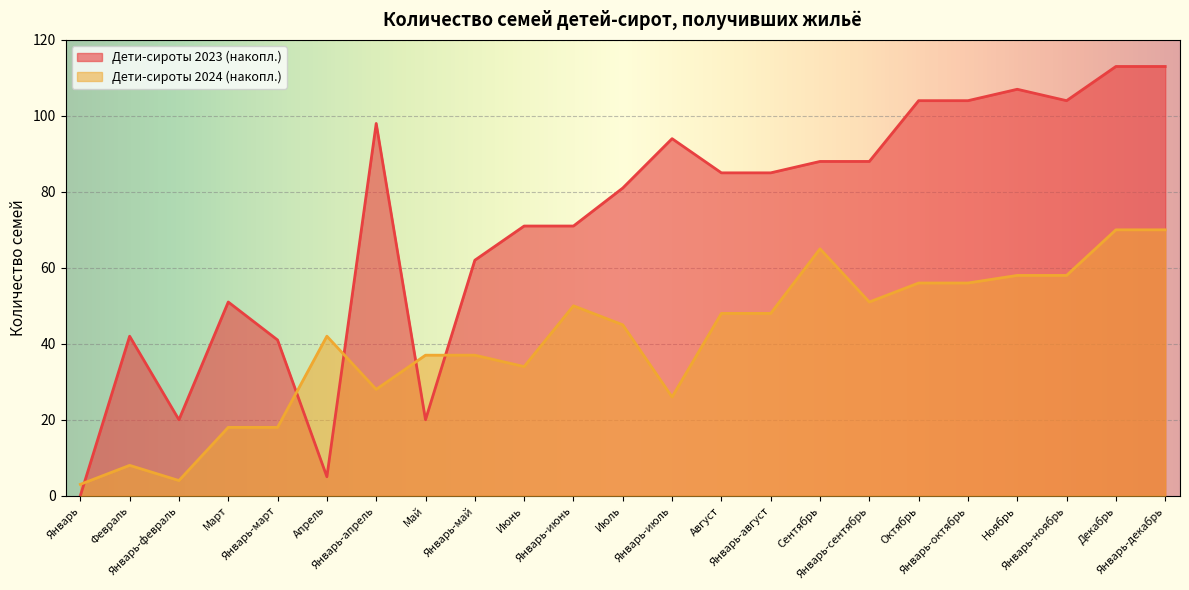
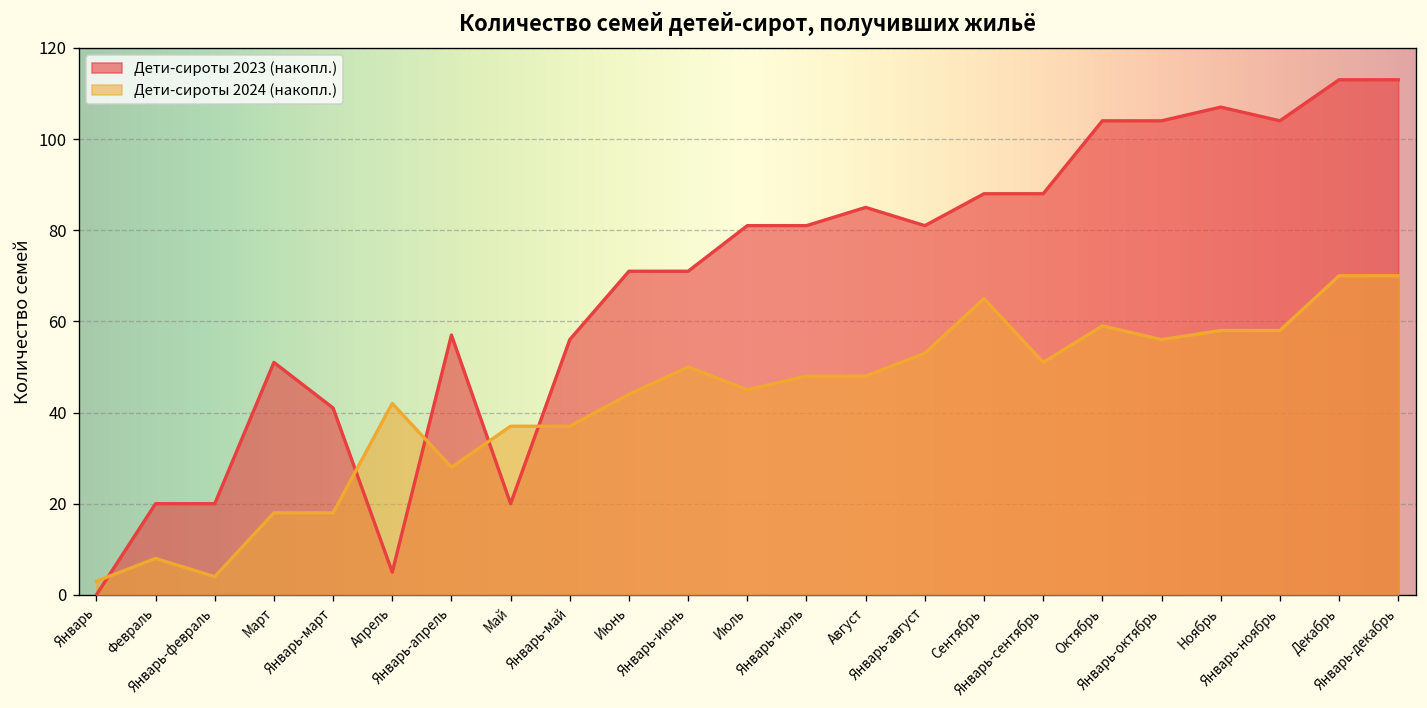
Дети-сироты 2023 (накопл.), Февраль: 42 -> 20
Дети-сироты 2023 (накопл.), Январь-апрель: 98 -> 57
Дети-сироты 2023 (накопл.), Январь-май: 62 -> 56
Дети-сироты 2024 (накопл.), Июнь: 34 -> 44
Дети-сироты 2023 (накопл.), Январь-июль: 94 -> 81
Дети-сироты 2024 (накопл.), Январь-июль: 26 -> 48
Дети-сироты 2023 (накопл.), Январь-август: 85 -> 81
Дети-сироты 2024 (накопл.), Январь-август: 48 -> 53
Дети-сироты 2024 (накопл.), Октябрь: 56 -> 59
